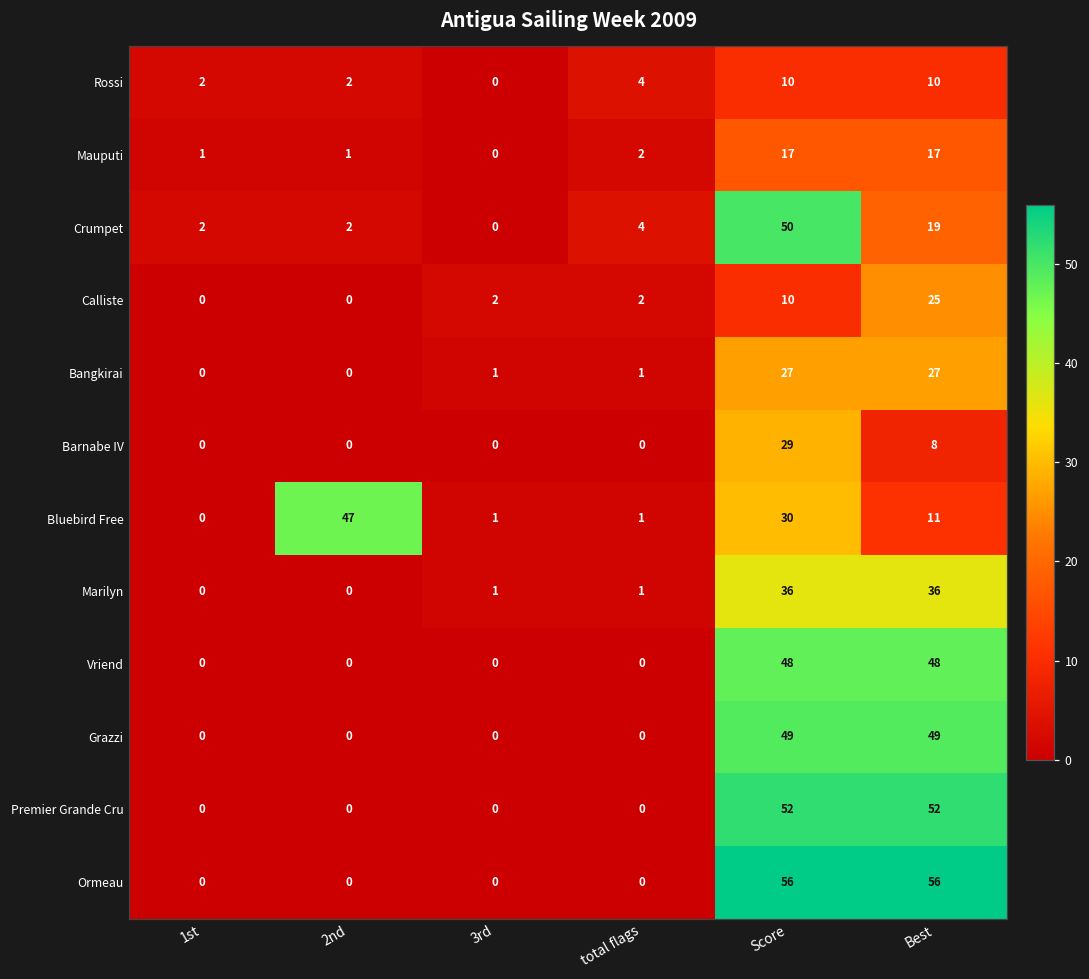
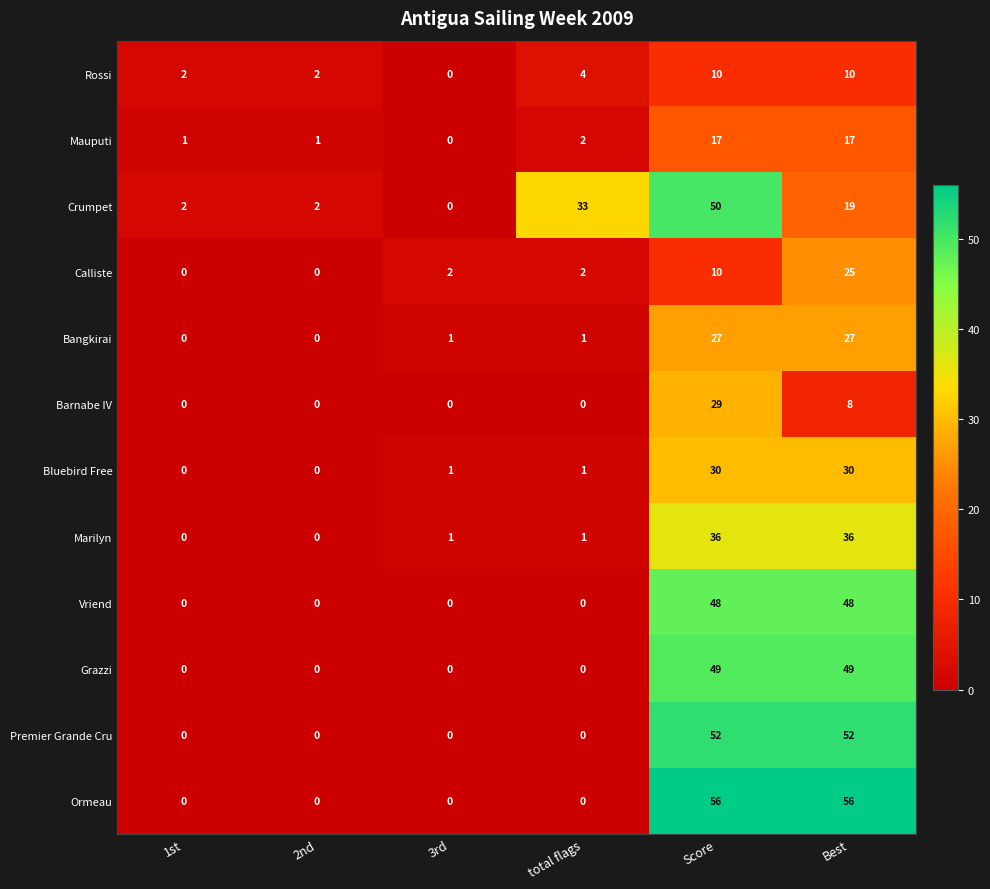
Crumpet, total flags: 4 -> 33
Bluebird Free, 2nd: 47 -> 0
Bluebird Free, Best: 11 -> 30
